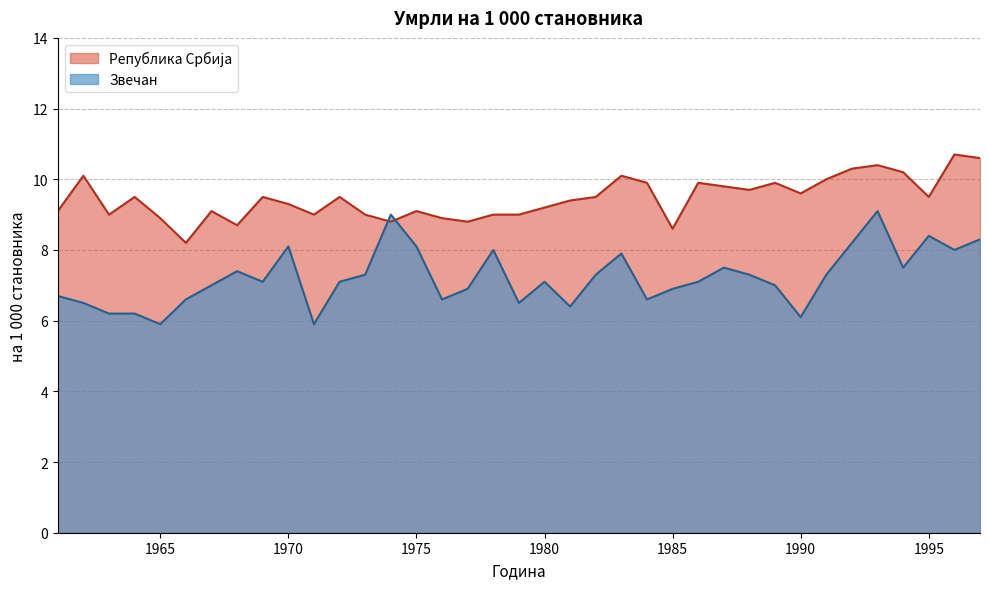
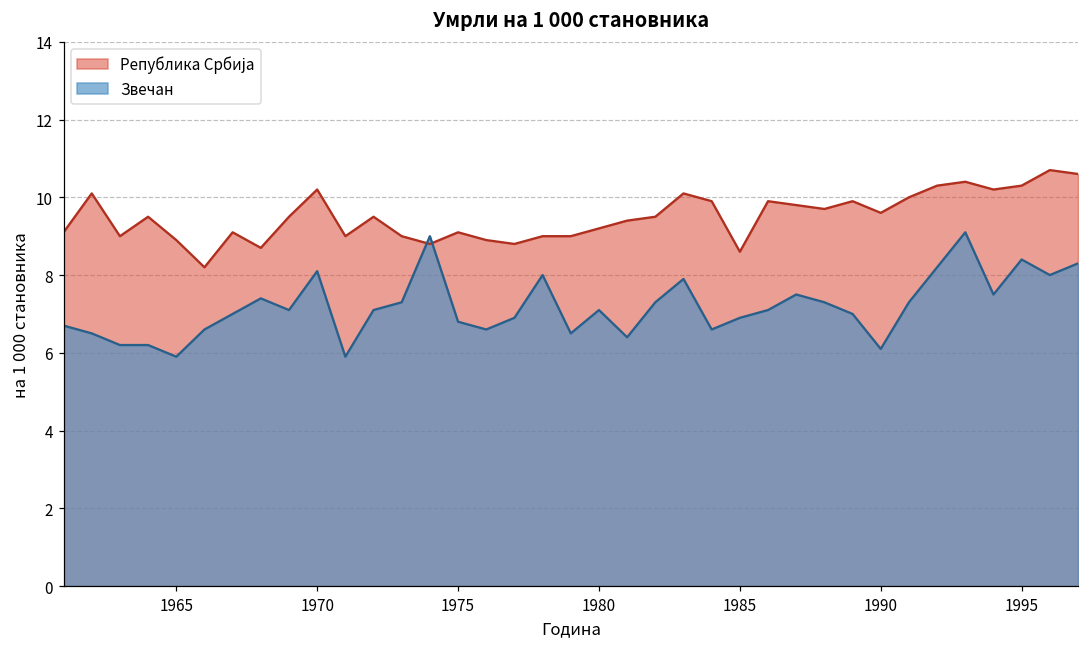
Република Србија, 1970: 9.3 -> 10.2
Звечан, 1975: 8.1 -> 6.8
Република Србија, 1995: 9.5 -> 10.3
